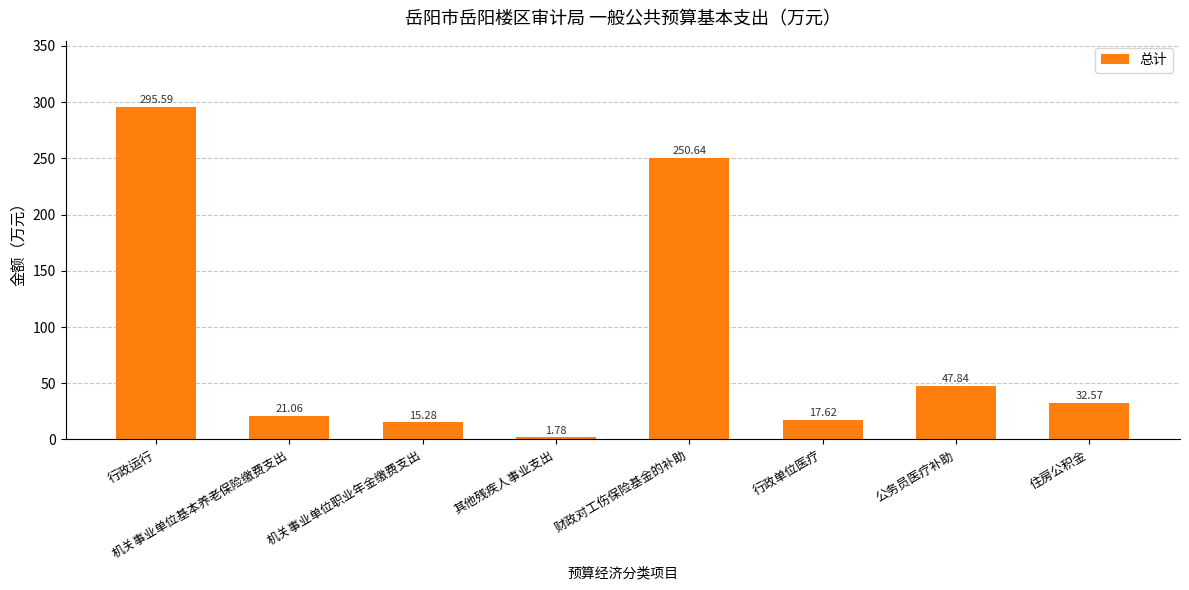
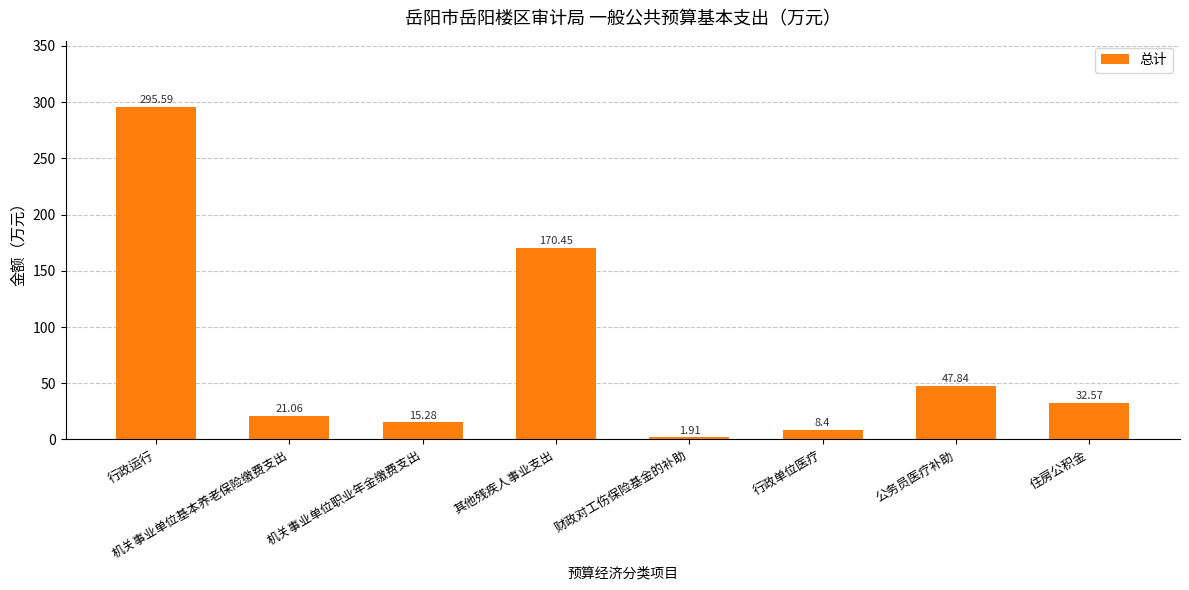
其他残疾人事业支出: 1.78 -> 170.45
财政对工伤保险基金的补助: 250.64 -> 1.91
行政单位医疗: 17.62 -> 8.4
